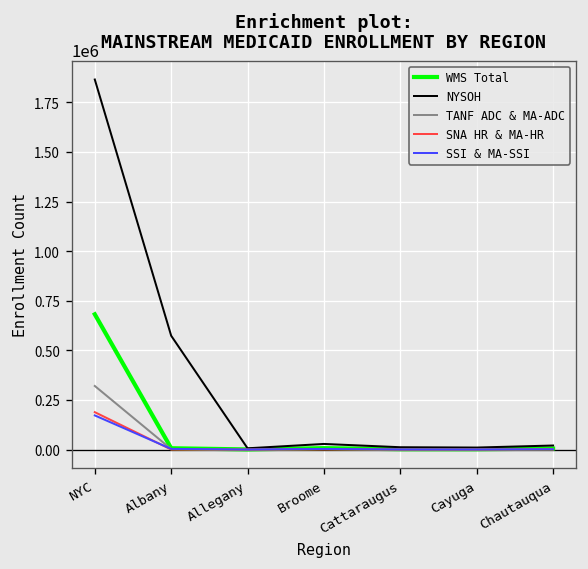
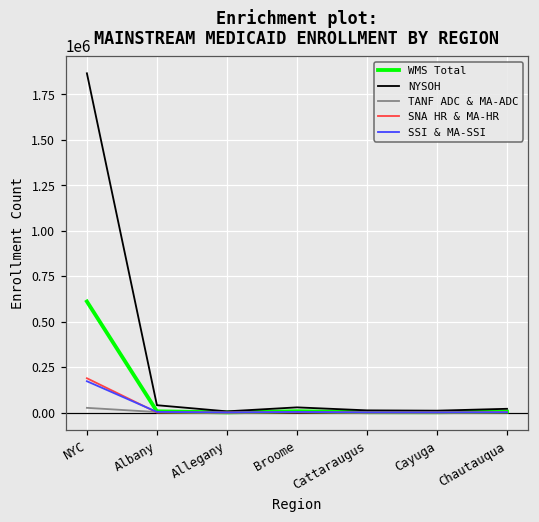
WMS Total, NYC: 680000 -> 610000
TANF ADC & MA-ADC, NYC: 320000 -> 30000
NYSOH, Albany: 570000 -> 40000
